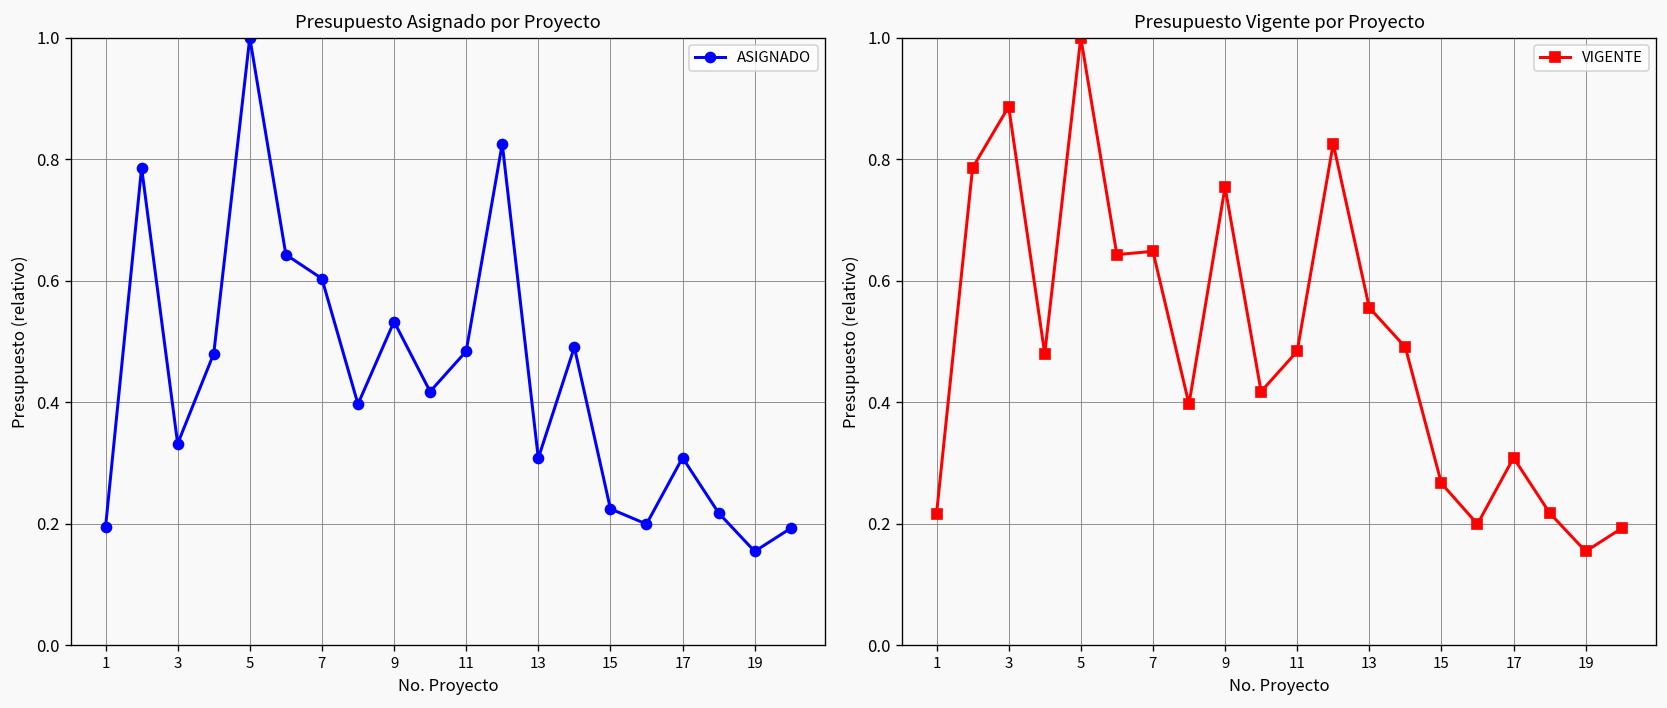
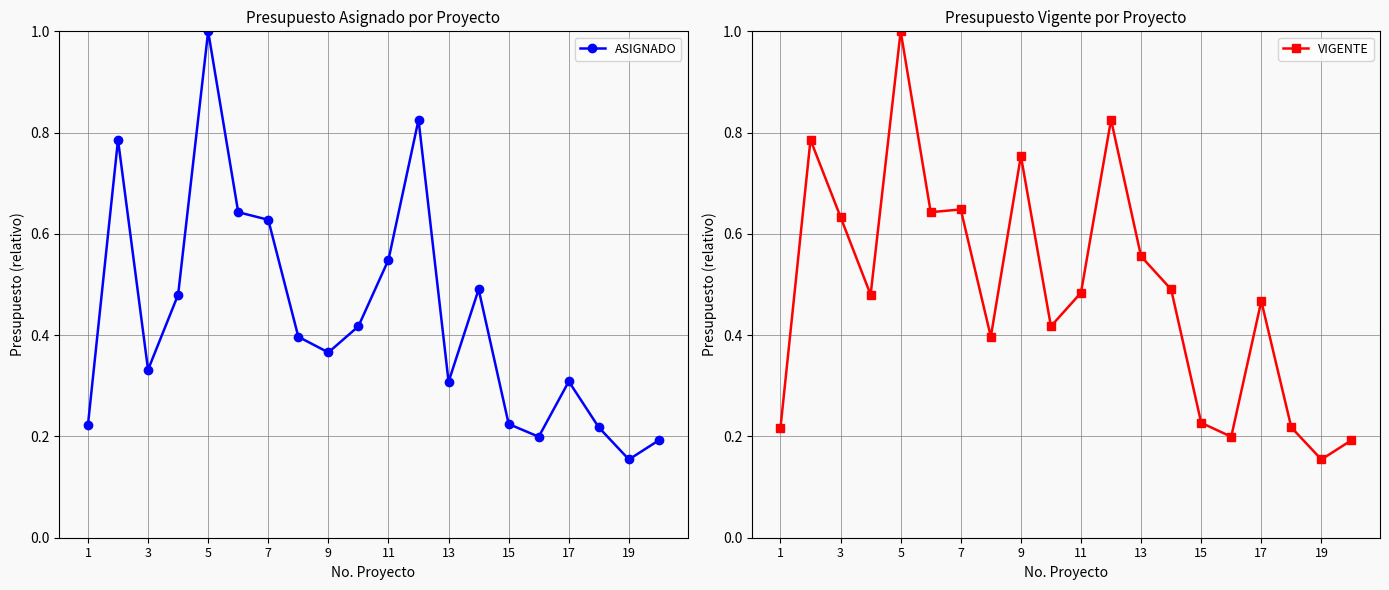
Presupuesto Asignado por Proyecto, 1: 0.19 -> 0.22
Presupuesto Asignado por Proyecto, 7: 0.60 -> 0.63
Presupuesto Asignado por Proyecto, 9: 0.53 -> 0.37
Presupuesto Asignado por Proyecto, 11: 0.48 -> 0.55
Presupuesto Vigente por Proyecto, 3: 0.89 -> 0.63
Presupuesto Vigente por Proyecto, 15: 0.27 -> 0.23
Presupuesto Vigente por Proyecto, 17: 0.31 -> 0.47
